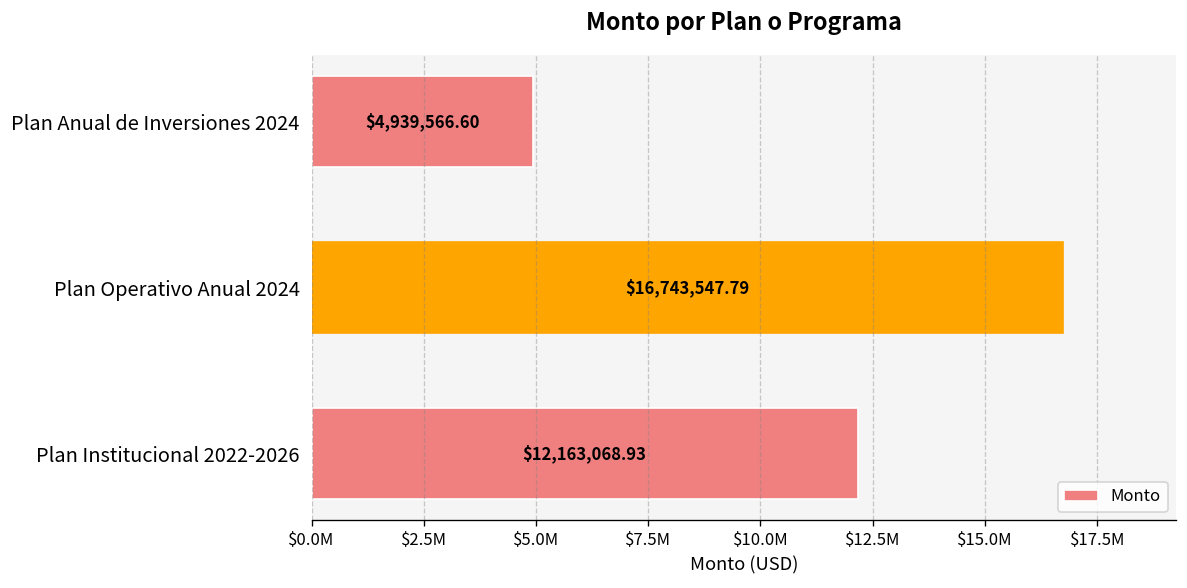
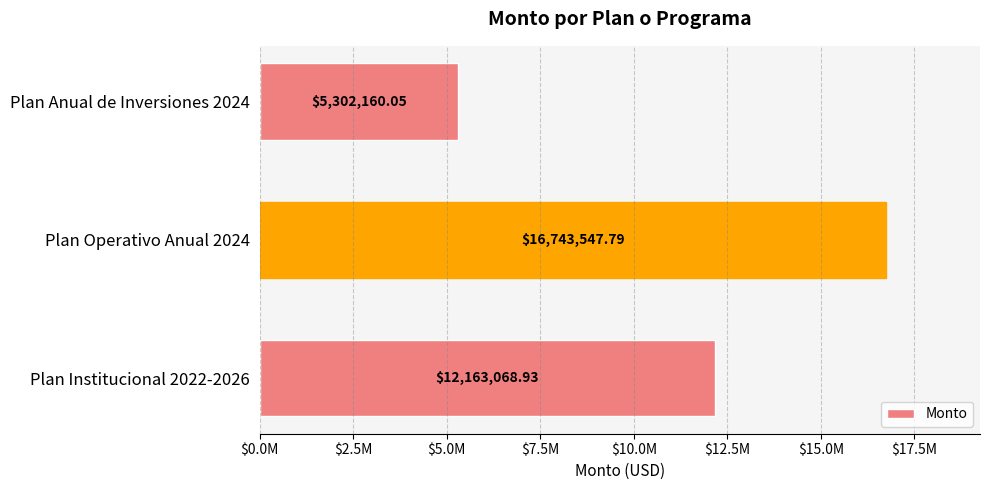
Plan Anual de Inversiones 2024: $4,939,566.60 -> $5,302,160.05
